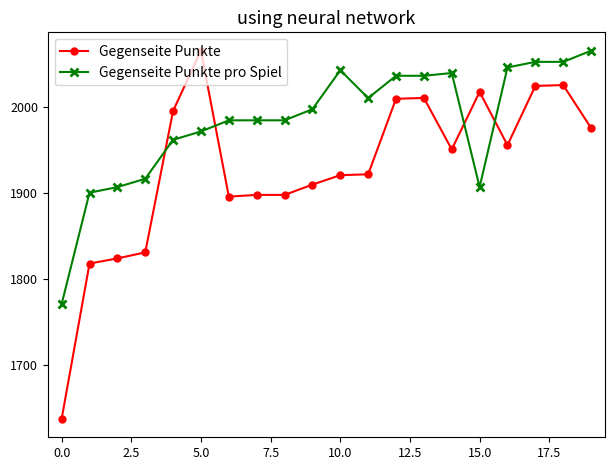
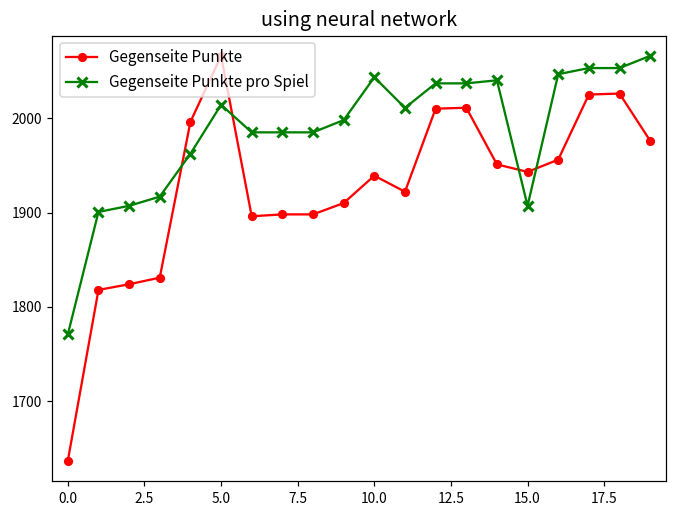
Gegenseite Punkte pro Spiel, 5.0: 1970 -> 2010
Gegenseite Punkte, 10.0: 1920 -> 1940
Gegenseite Punkte, 15.0: 2020 -> 1940
